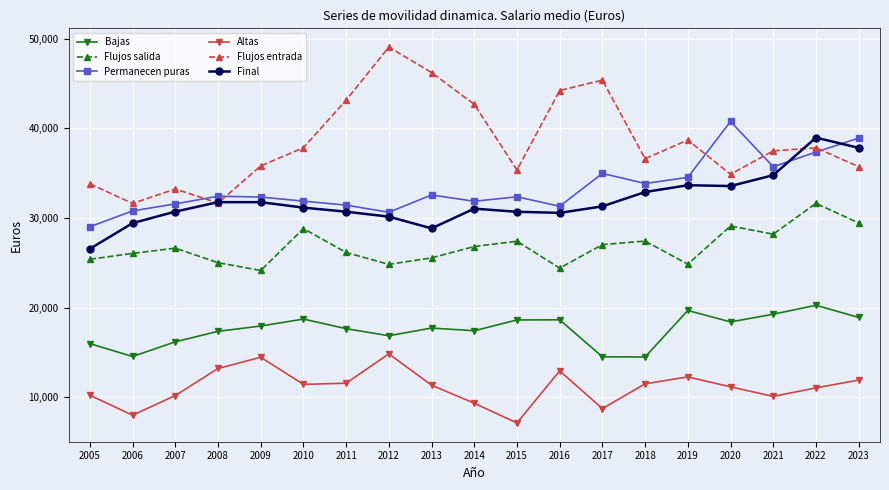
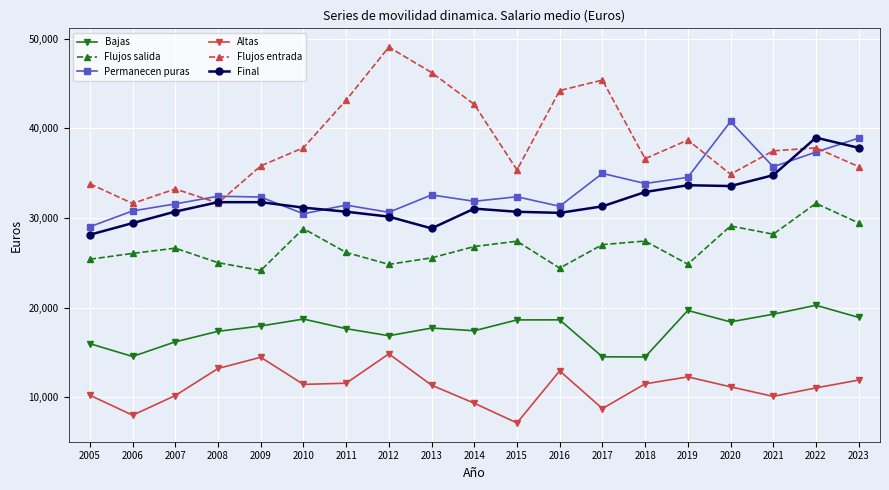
Final, 2005: 27,000 -> 28,000
Permanecen puras, 2010: 32,000 -> 30,000
